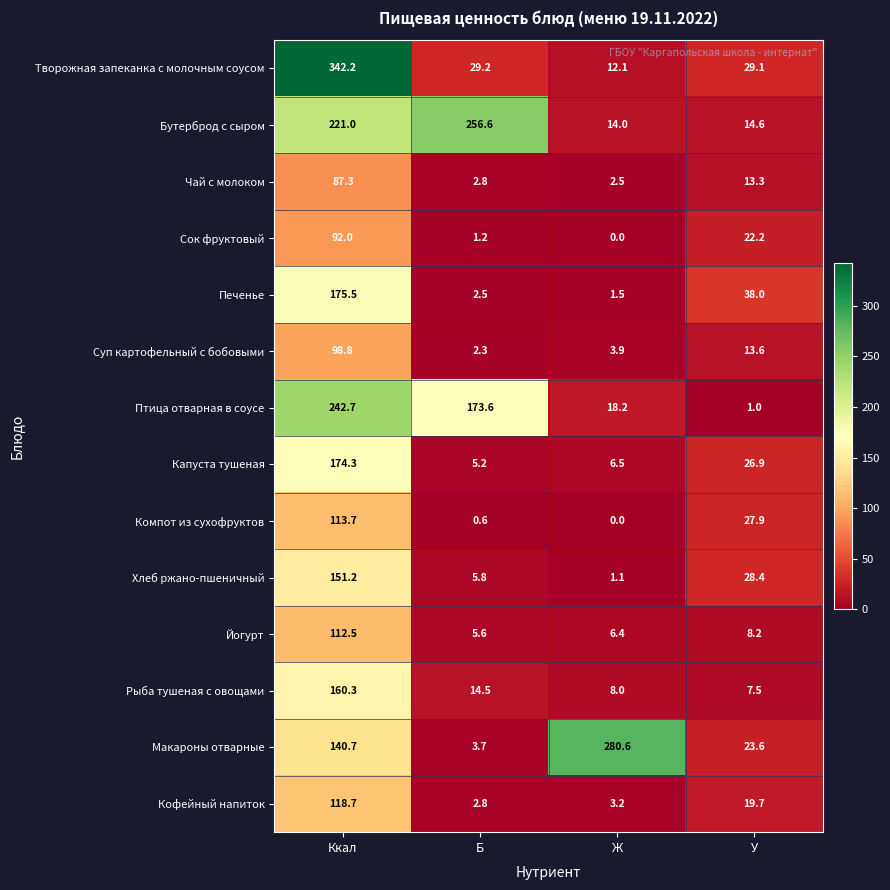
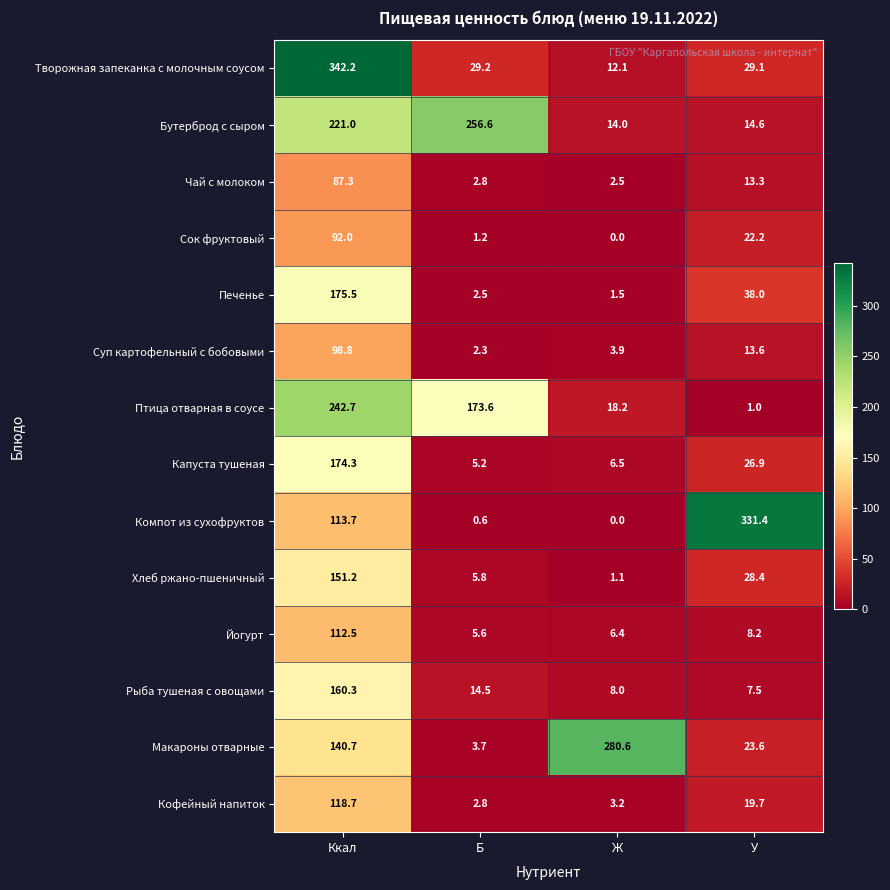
Компот из сухофруктов, У: 27.9 -> 331.4
